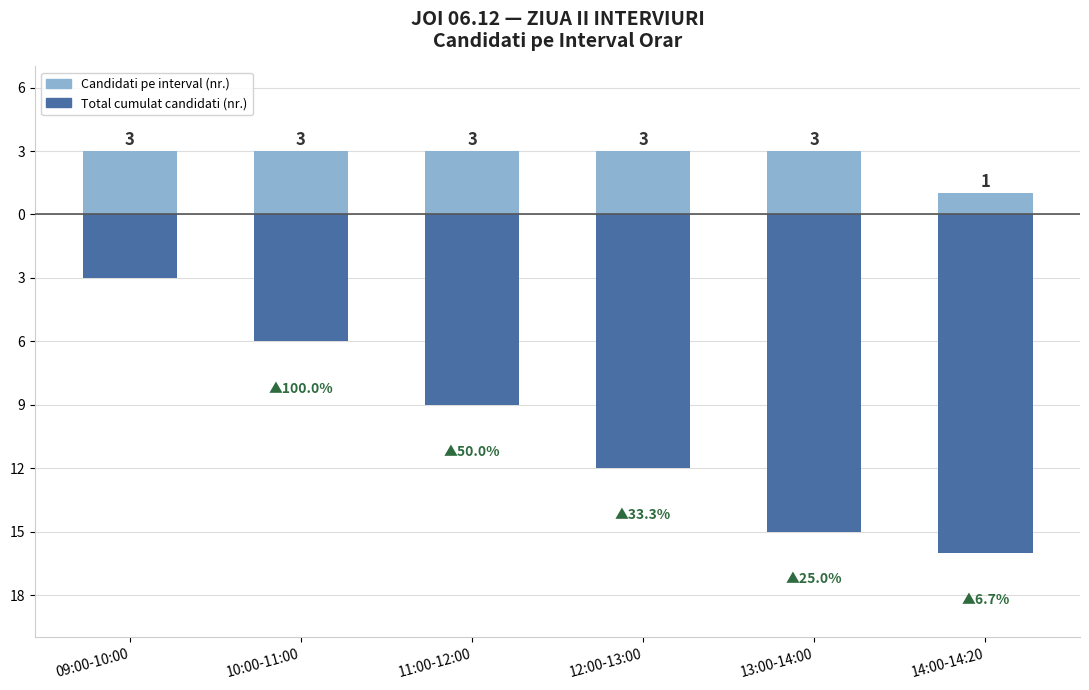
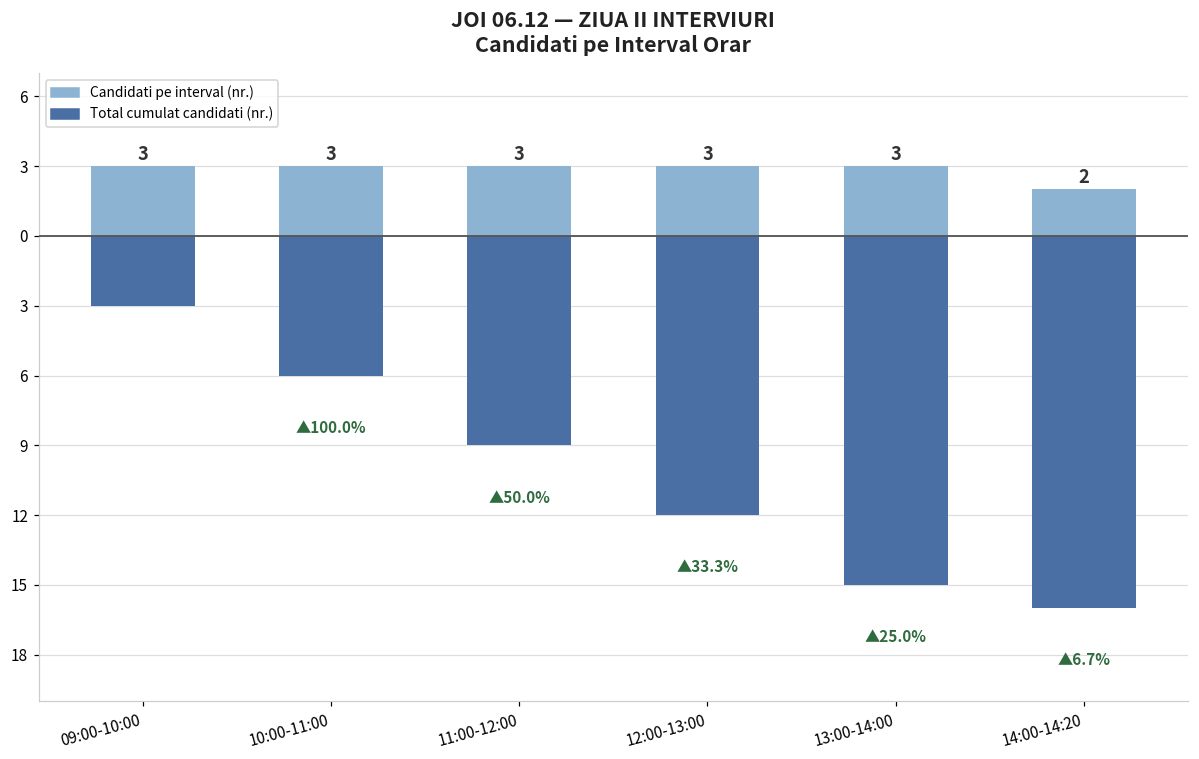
Candidati pe interval (nr.), 14:00-14:20: 1 -> 2
